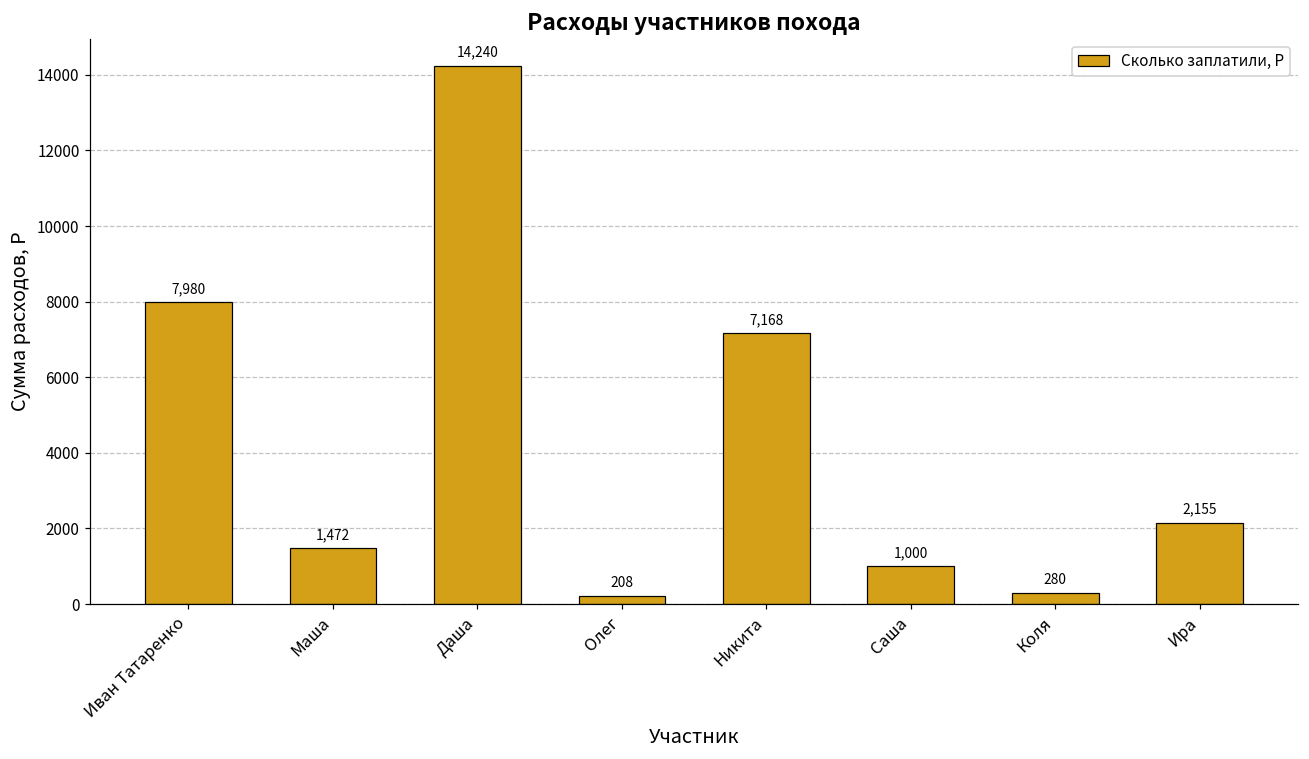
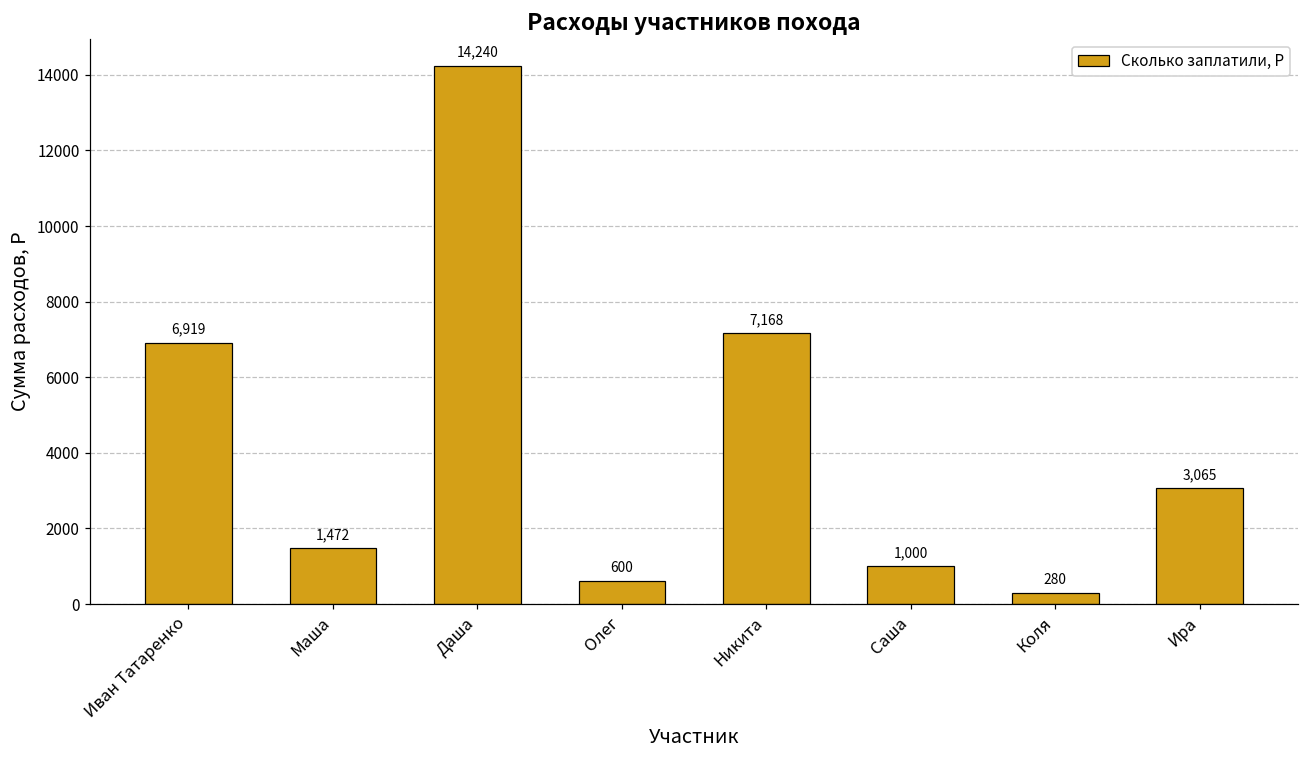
Иван Татаренко: 7,980 -> 6,919
Олег: 208 -> 600
Ира: 2,155 -> 3,065
